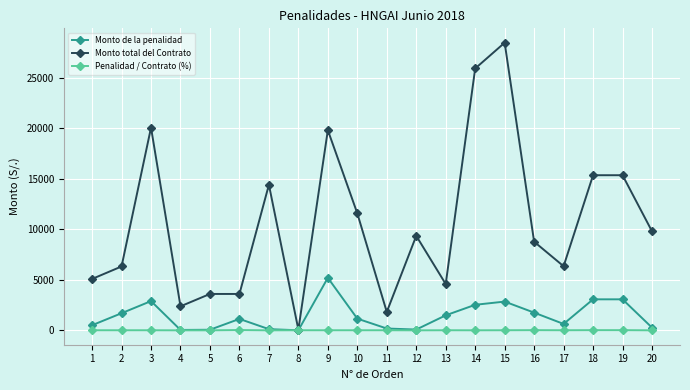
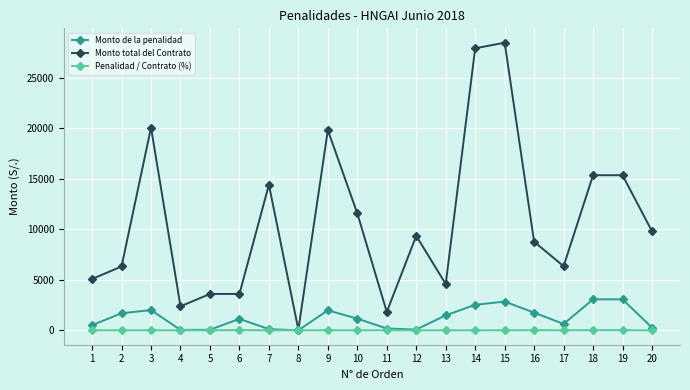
Monto de la penalidad, 3: 2900 -> 2000
Monto de la penalidad, 9: 5200 -> 2000
Monto total del Contrato, 14: 25900 -> 27900
